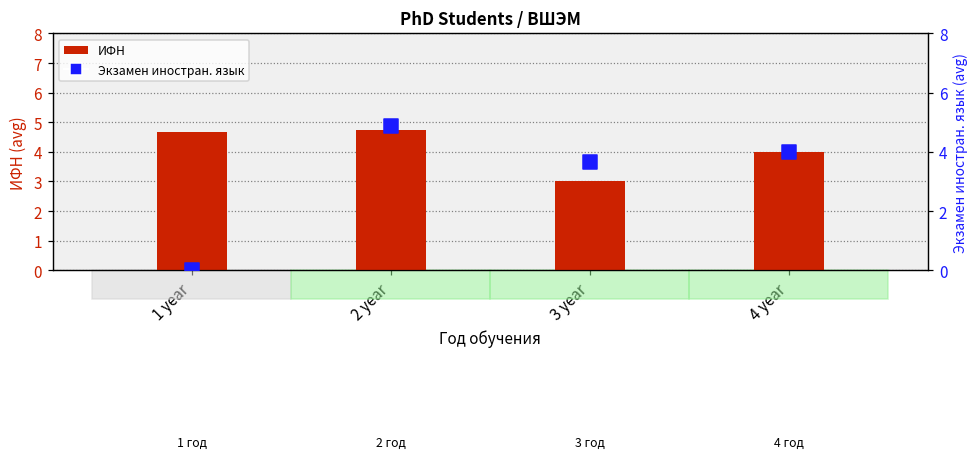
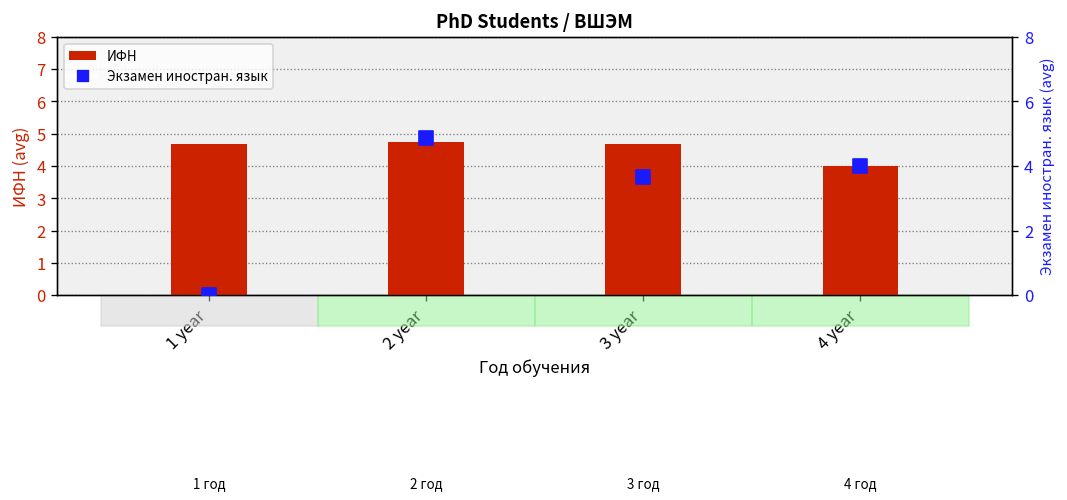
ИФН, 3 year: 3.0 -> 4.7
